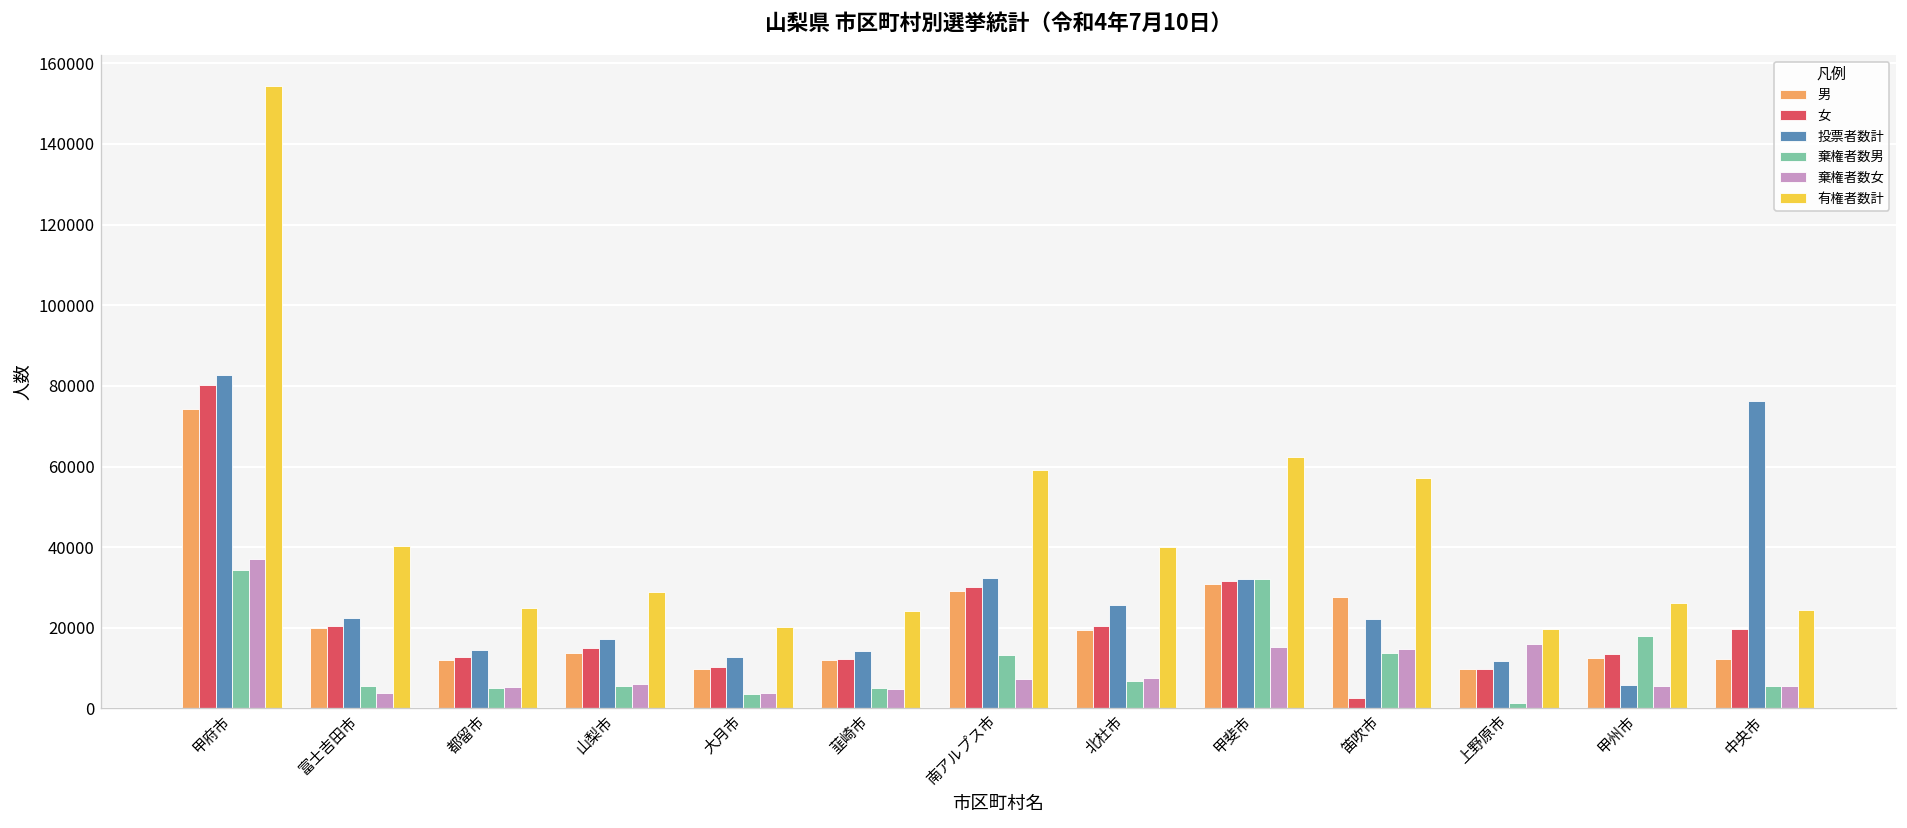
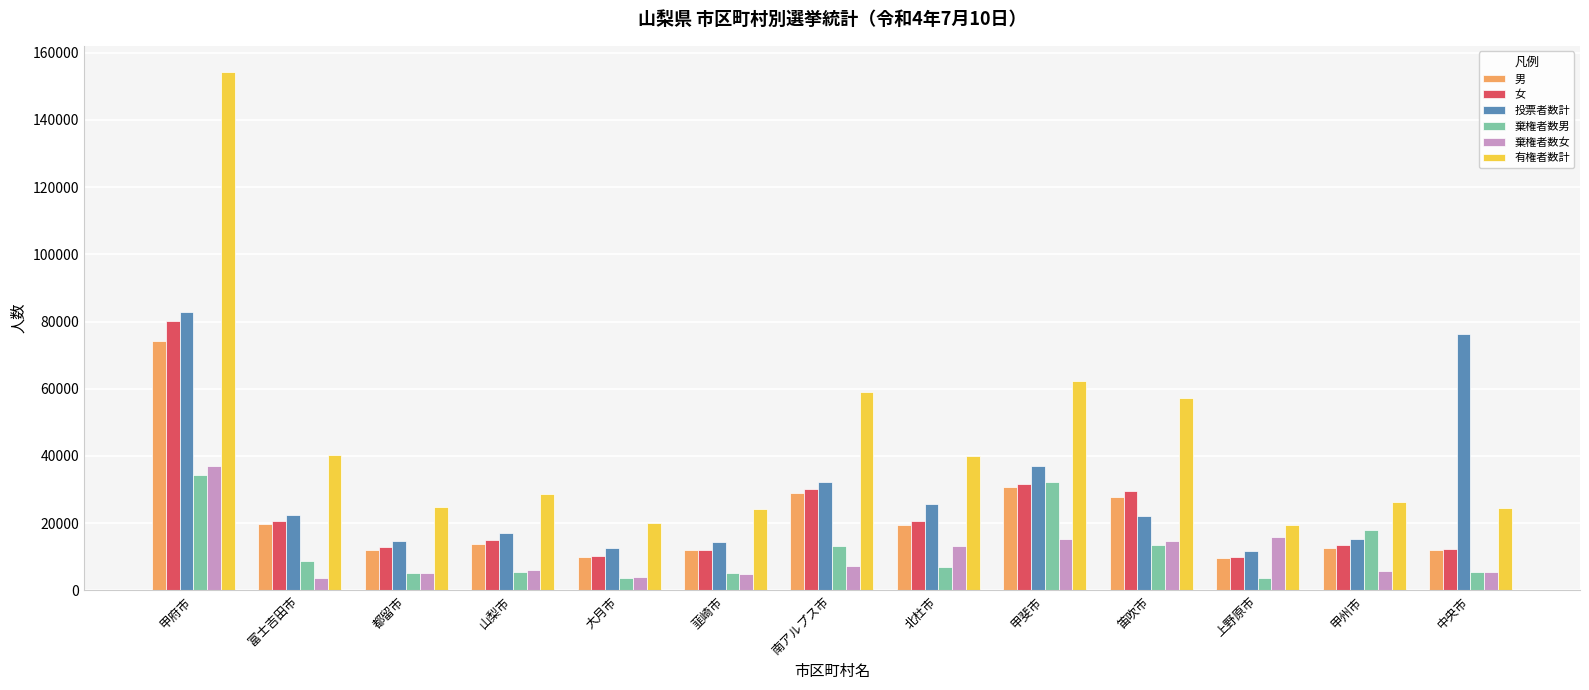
棄権者数男, 富士吉田市: 5000 -> 9000
棄権者数女, 北杜市: 8000 -> 13000
投票者数計, 甲斐市: 32000 -> 37000
女, 笛吹市: 3000 -> 30000
棄権者数男, 上野原市: 1000 -> 4000
投票者数計, 甲州市: 6000 -> 15000
女, 中央市: 20000 -> 12000
